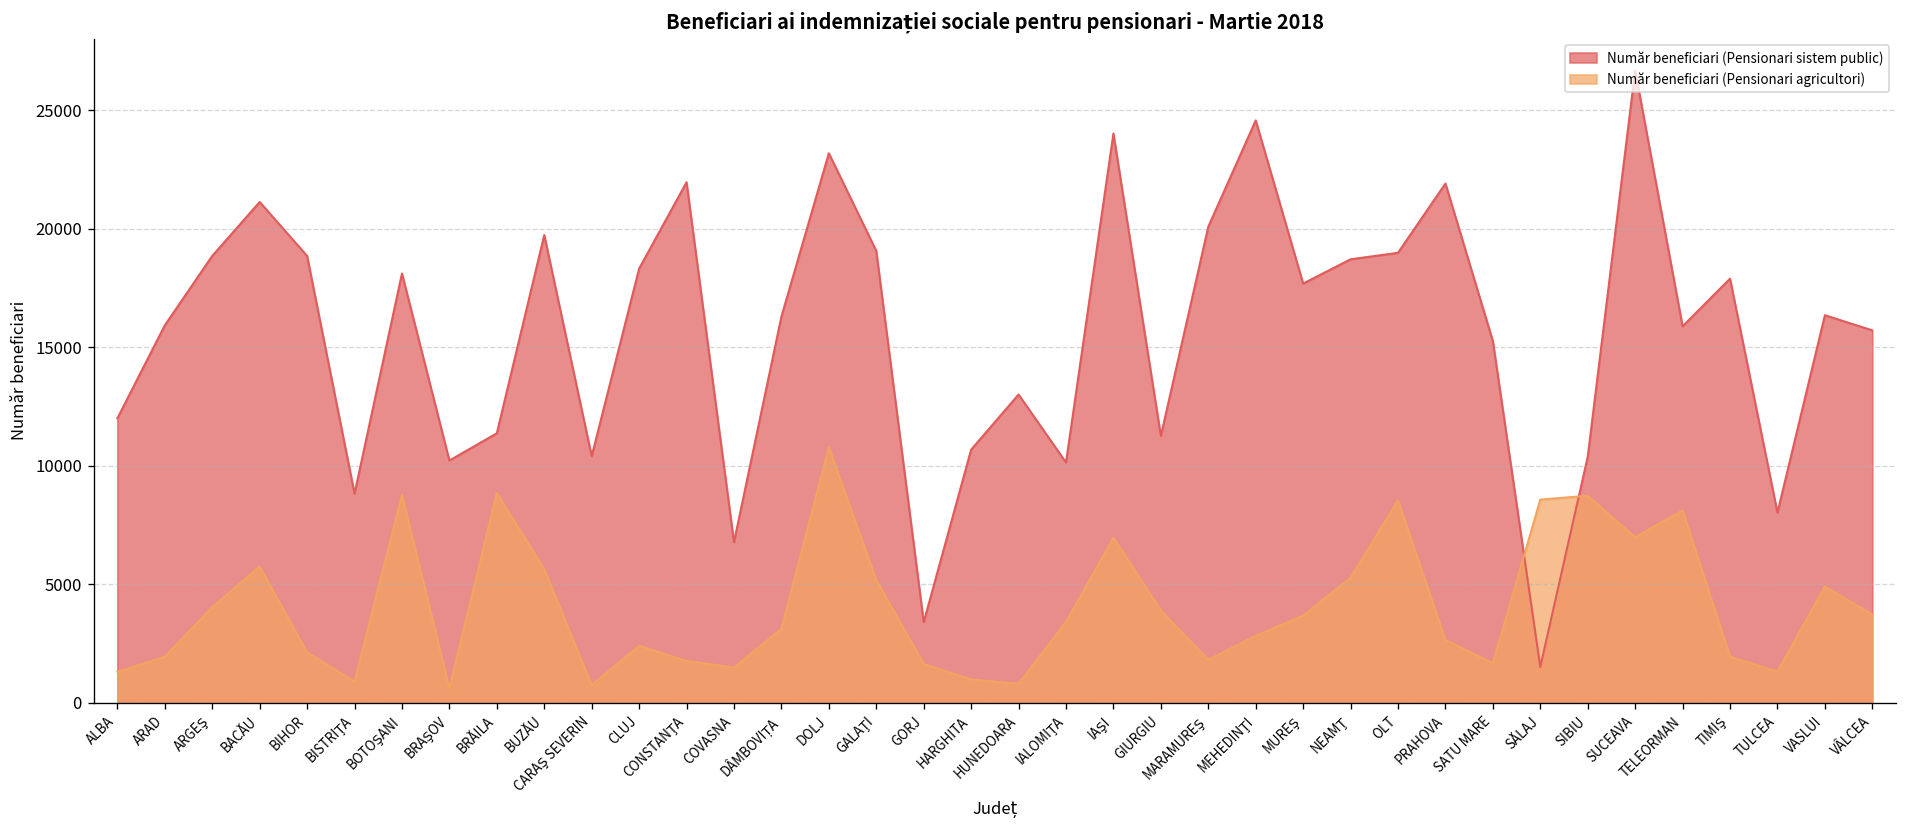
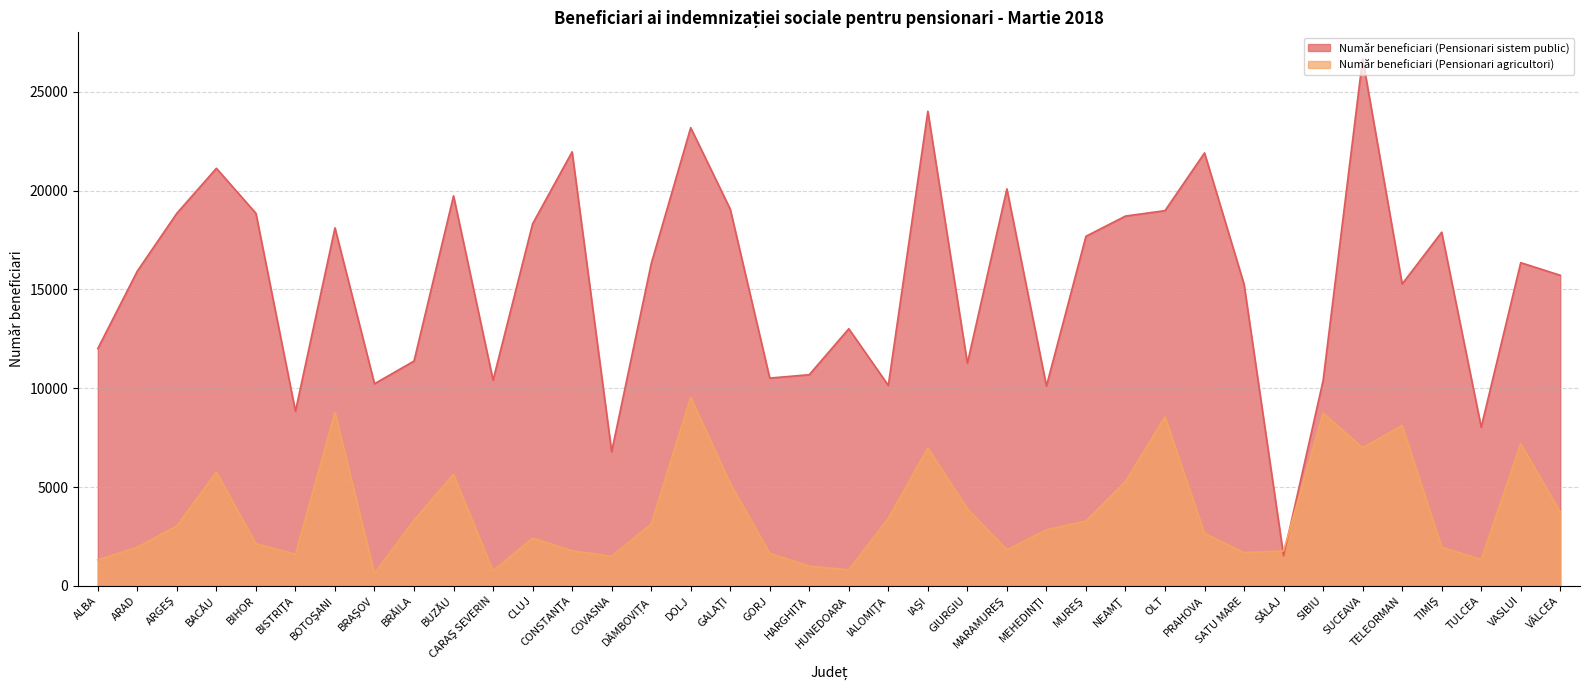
Număr beneficiari (Pensionari agricultori), ARGEŞ: 4000 -> 3000
Număr beneficiari (Pensionari agricultori), BISTRIŢA: 900 -> 1600
Număr beneficiari (Pensionari agricultori), BRĂILA: 8900 -> 3300
Număr beneficiari (Pensionari agricultori), DOLJ: 10800 -> 9500
Număr beneficiari (Pensionari sistem public), GORJ: 3400 -> 10500
Număr beneficiari (Pensionari sistem public), MEHEDINŢI: 24600 -> 10100
Număr beneficiari (Pensionari agricultori), MUREŞ: 3700 -> 3300
Număr beneficiari (Pensionari agricultori), SĂLAJ: 8600 -> 1800
Număr beneficiari (Pensionari sistem public), TELEORMAN: 15900 -> 15300
Număr beneficiari (Pensionari agricultori), VASLUI: 4900 -> 7200
